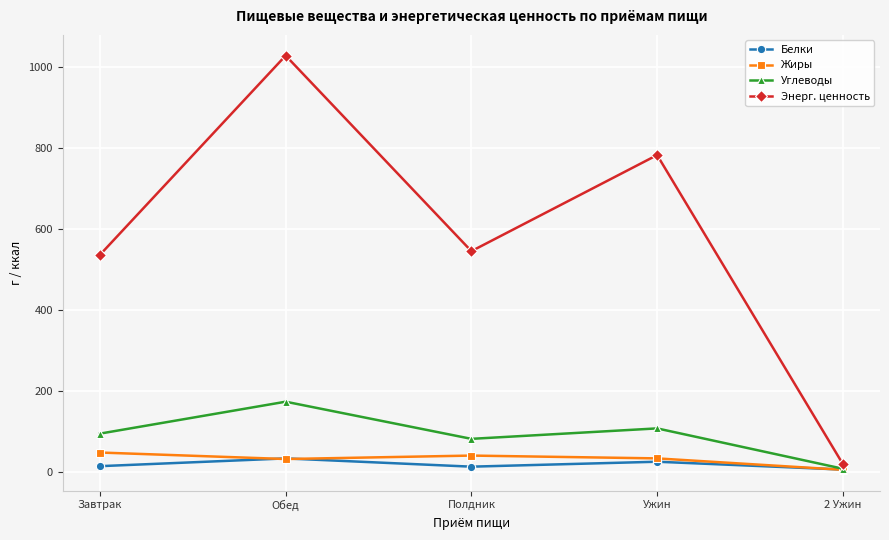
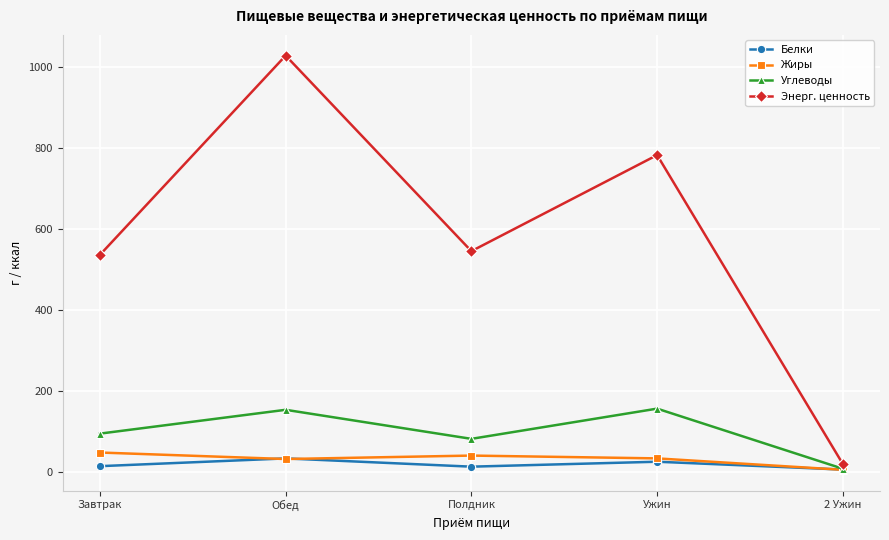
Углеводы, Обед: 170 -> 150
Углеводы, Ужин: 110 -> 160
